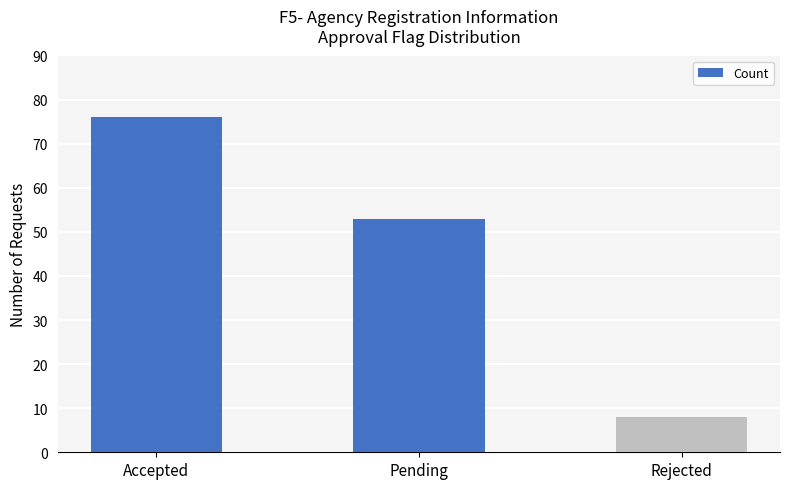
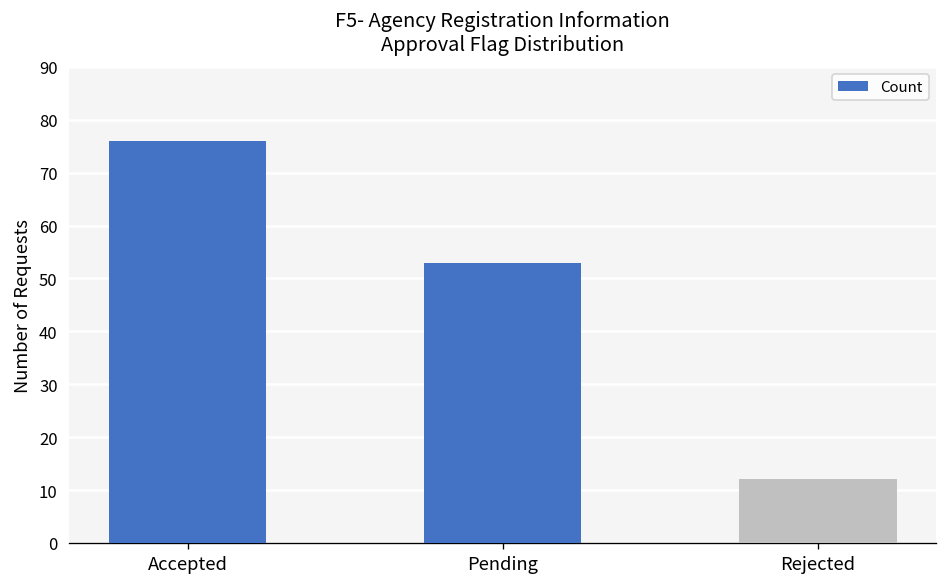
Rejected: 8 -> 12
